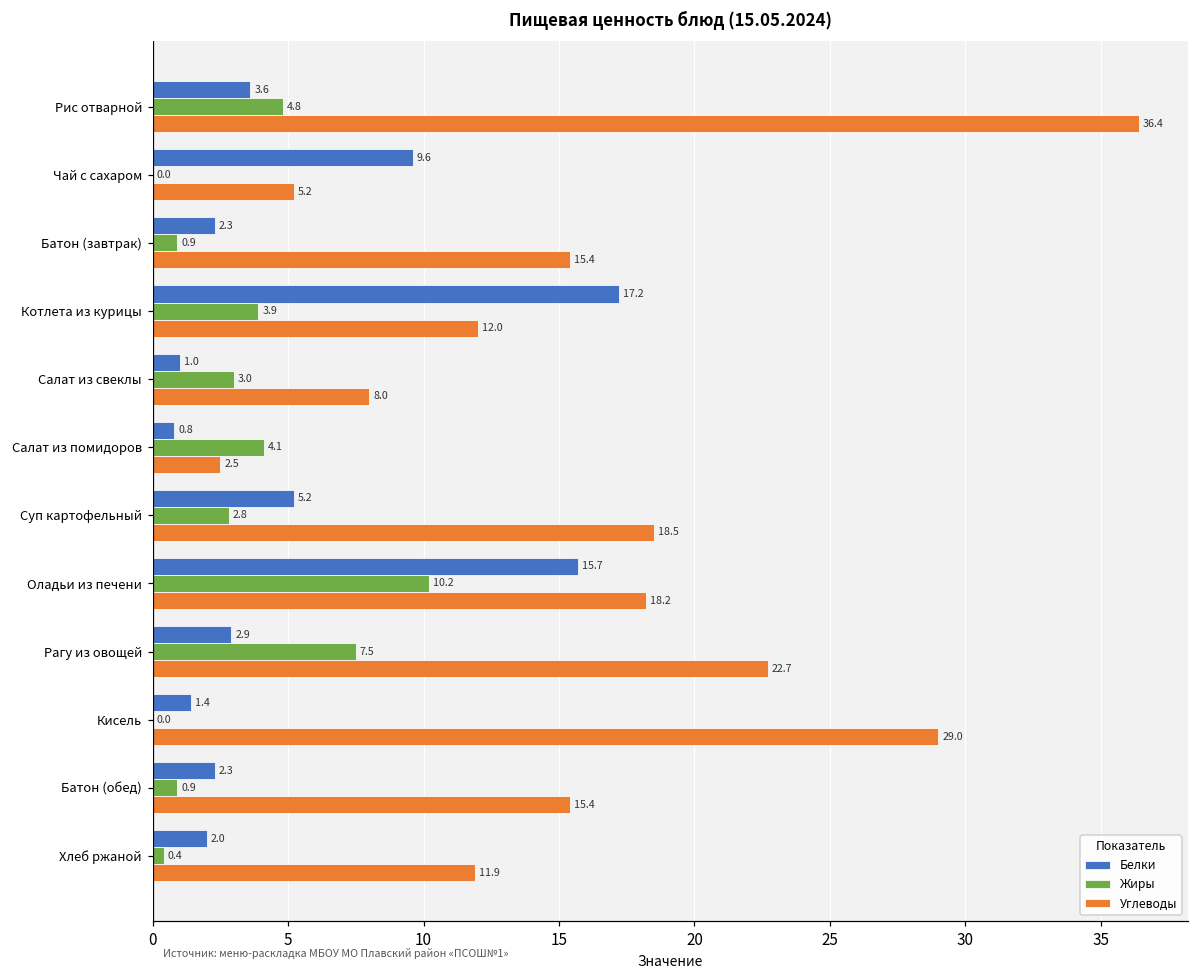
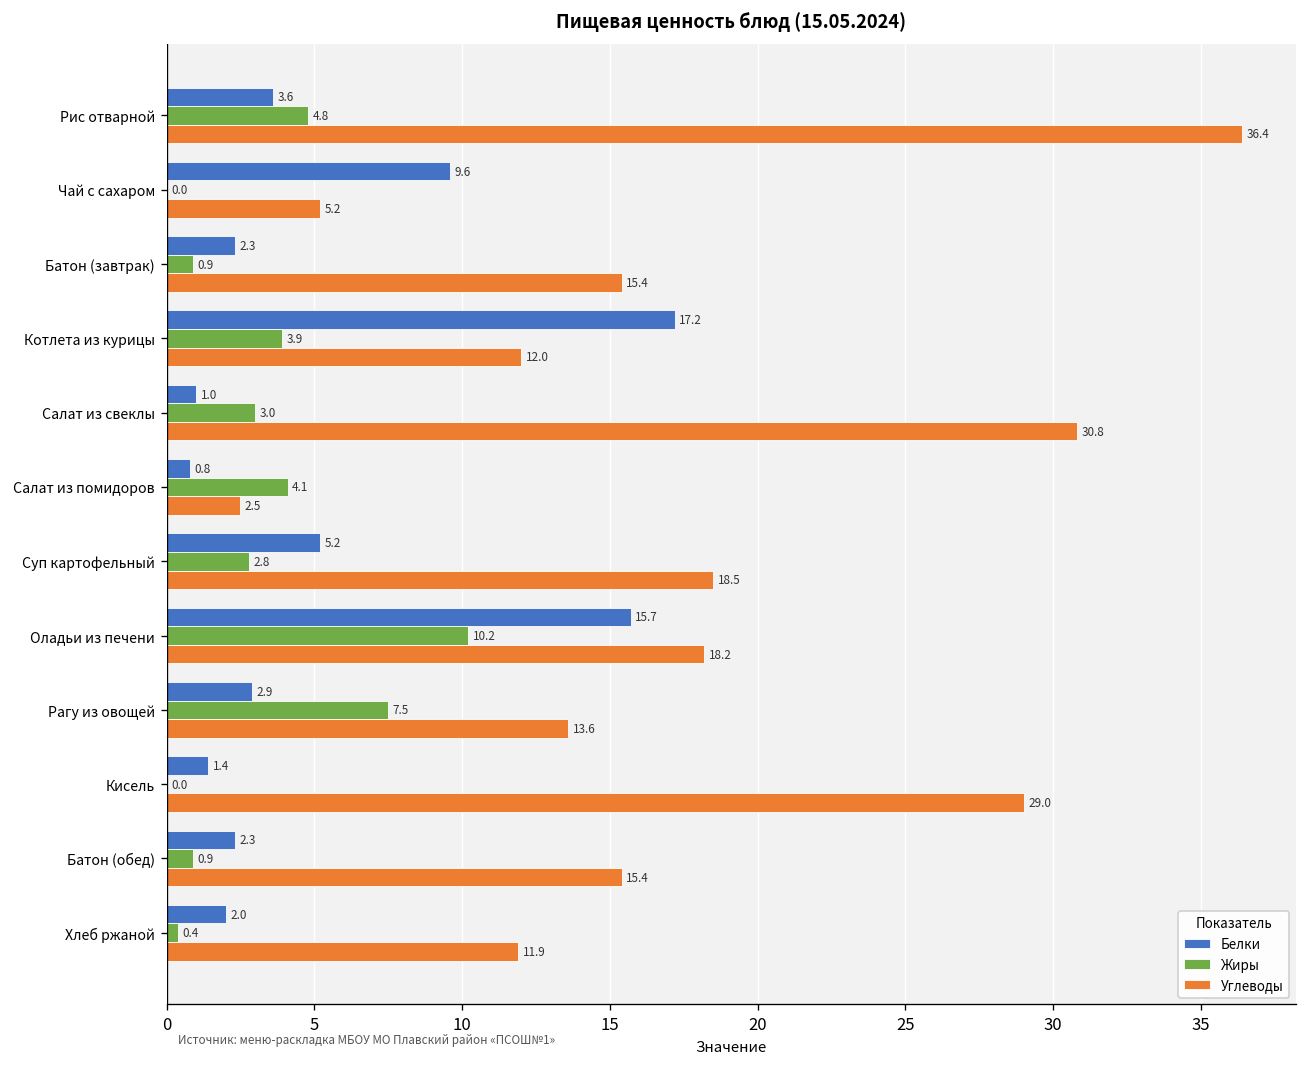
Углеводы, Салат из свеклы: 8.0 -> 30.8
Углеводы, Рагу из овощей: 22.7 -> 13.6
